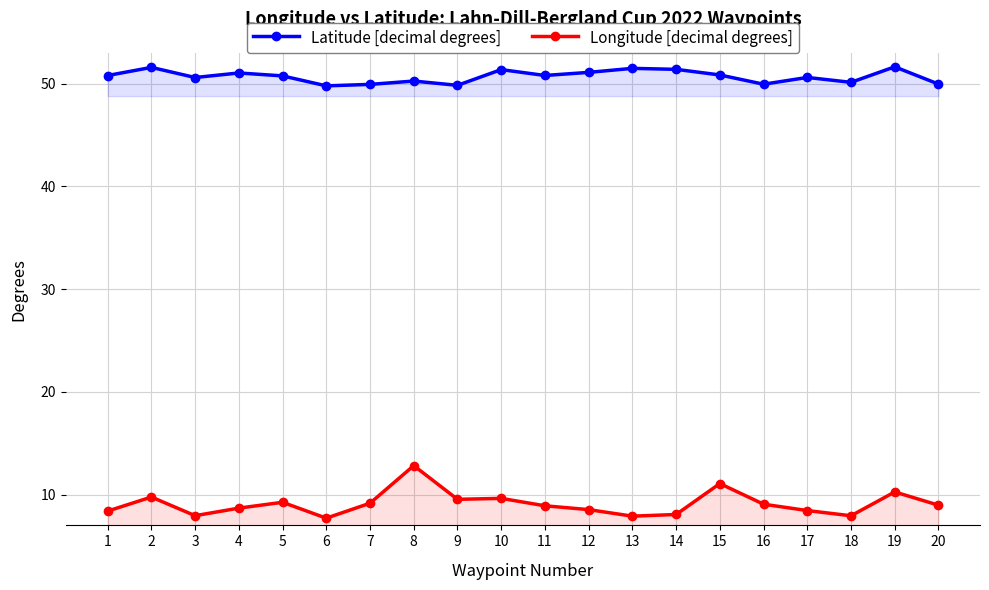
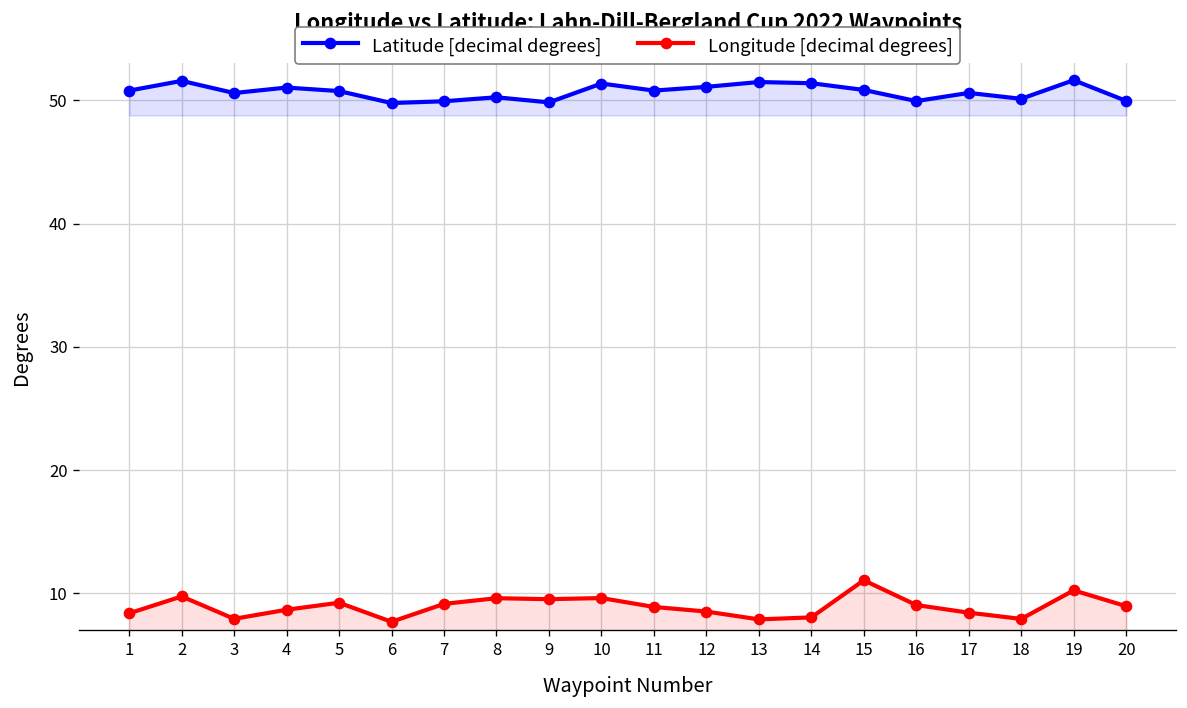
Longitude [decimal degrees], 8: 12.8 -> 9.6
